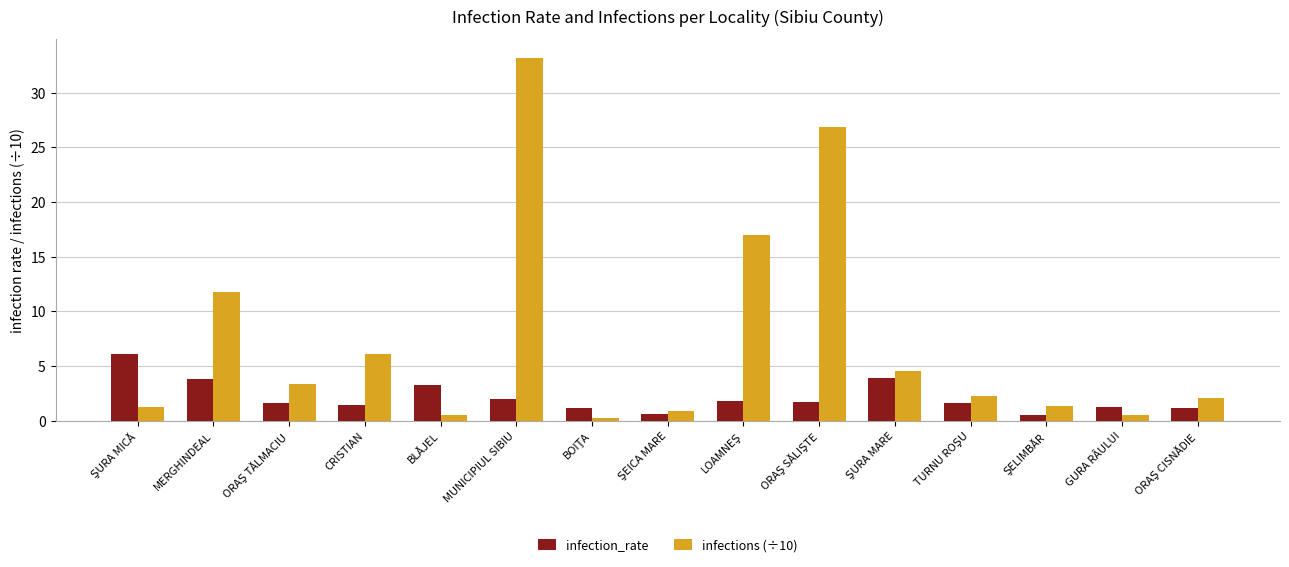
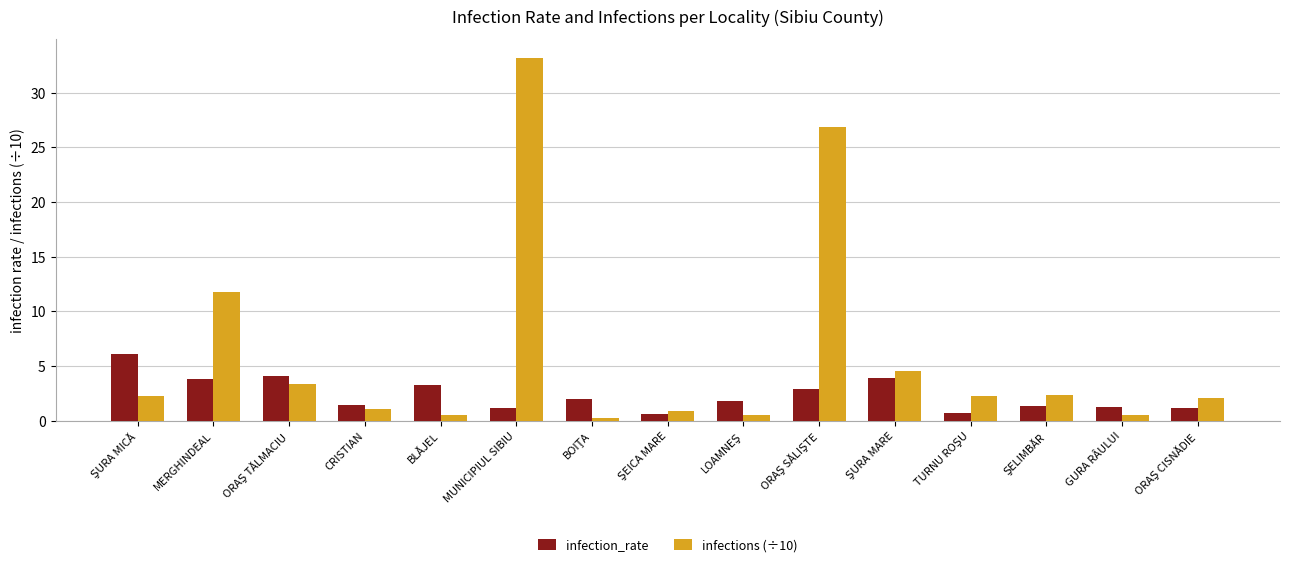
infections (÷10), ŞURA MICĂ: 1.3 -> 2.3
infection_rate, ORAŞ TĂLMACIU: 1.7 -> 4.1
infections (÷10), CRISTIAN: 6.1 -> 1.1
infection_rate, MUNICIPIUL SIBIU: 2.0 -> 1.2
infection_rate, BOIŢA: 1.2 -> 2.0
infections (÷10), LOAMNEŞ: 17.0 -> 0.5
infection_rate, ORAŞ SĂLIŞTE: 1.7 -> 3.0
infection_rate, TURNU ROŞU: 1.6 -> 0.7
infection_rate, ŞELIMBĂR: 0.6 -> 1.3
infections (÷10), ŞELIMBĂR: 1.4 -> 2.4
